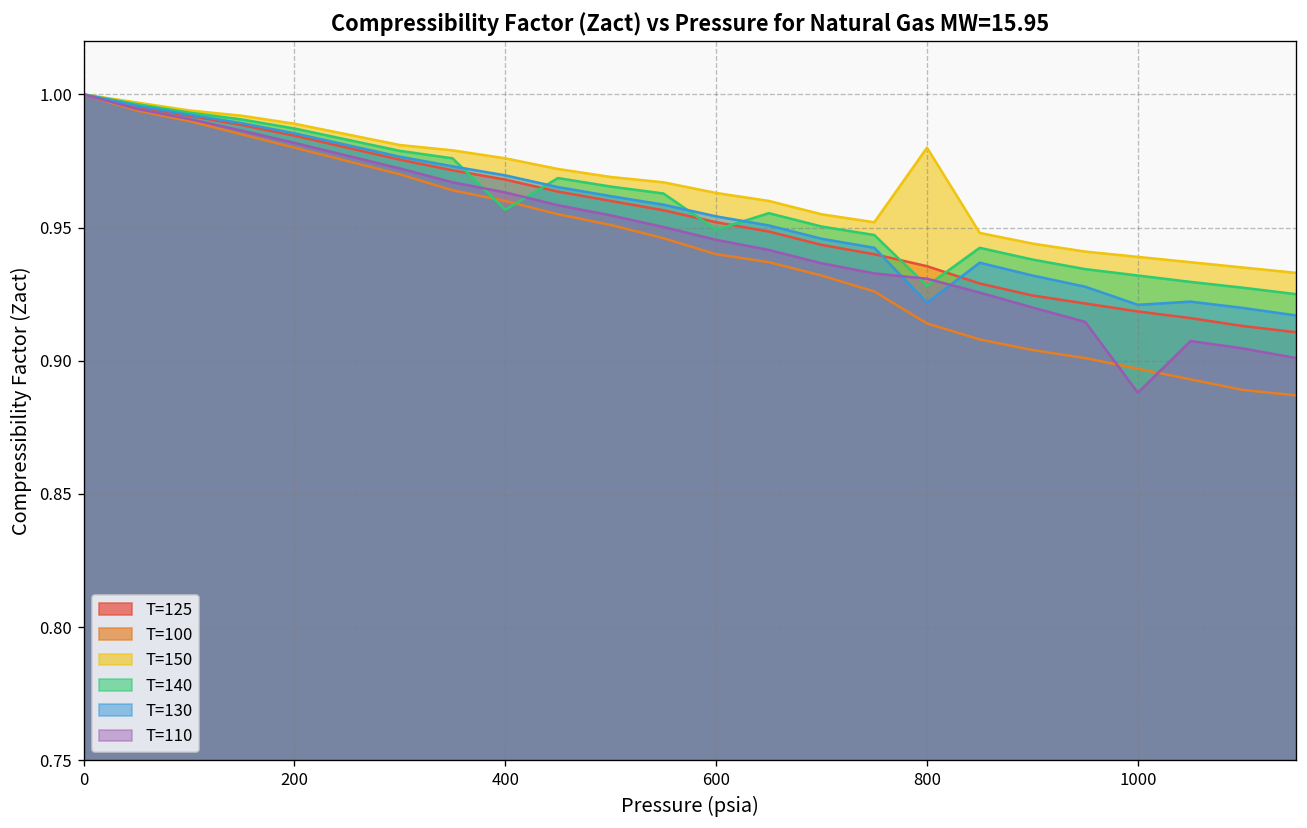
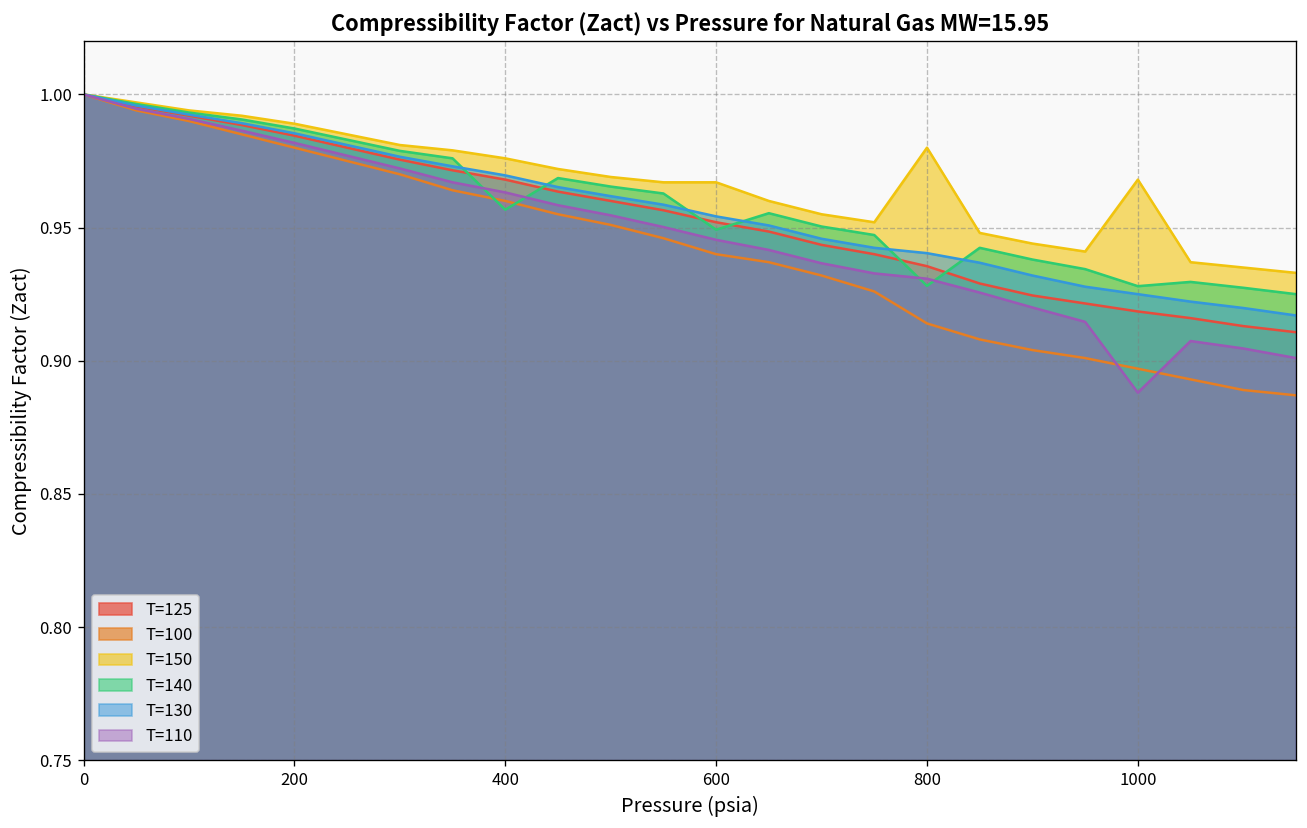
T=150, 600: 0.963 -> 0.967
T=130, 800: 0.922 -> 0.940
T=150, 1000: 0.939 -> 0.968
T=140, 1000: 0.932 -> 0.928
T=130, 1000: 0.921 -> 0.925
